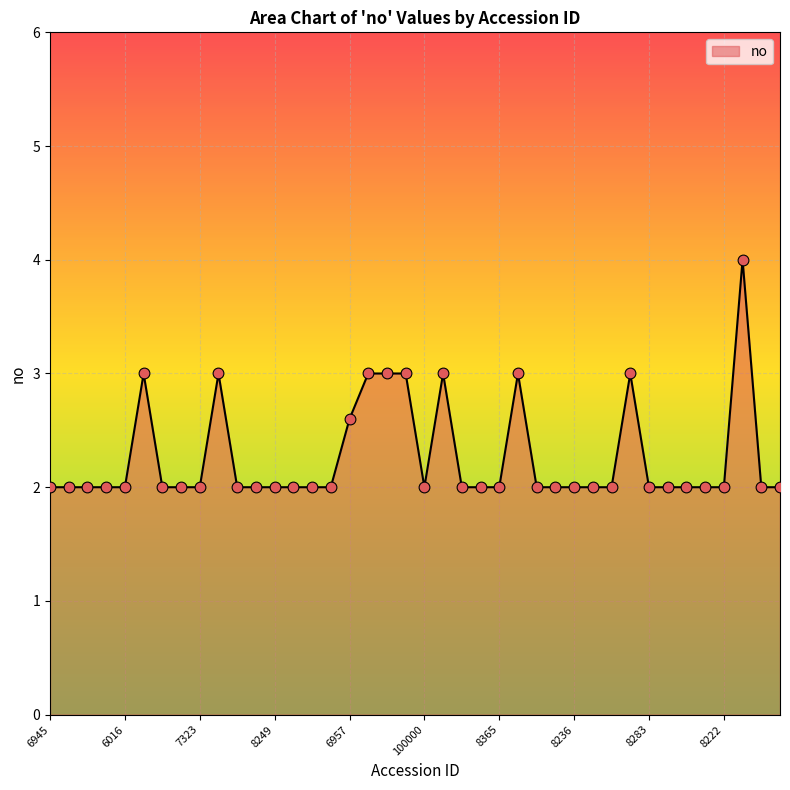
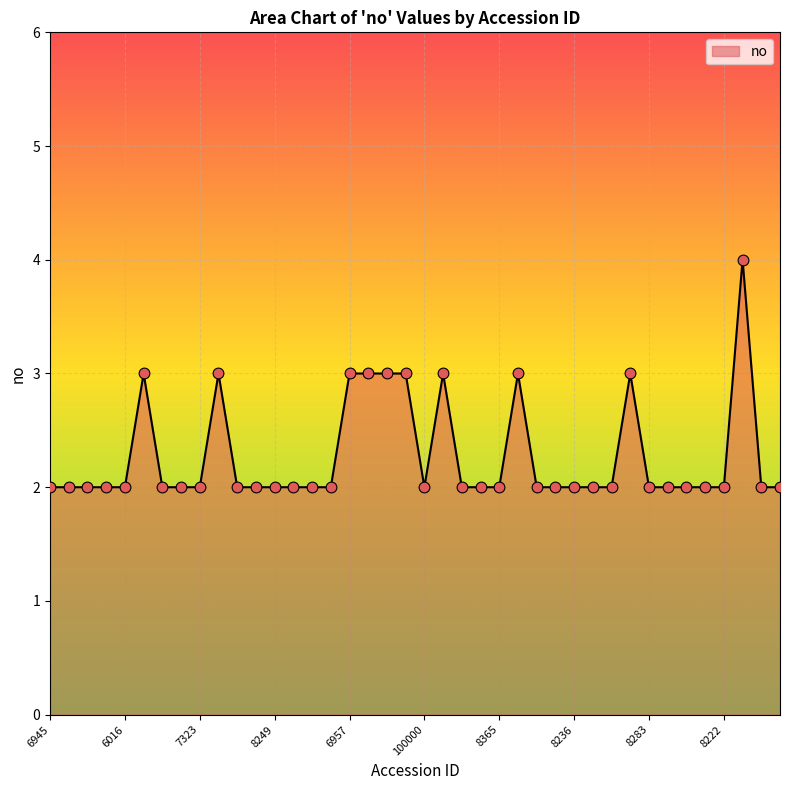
6957: 2.6 -> 3.0
